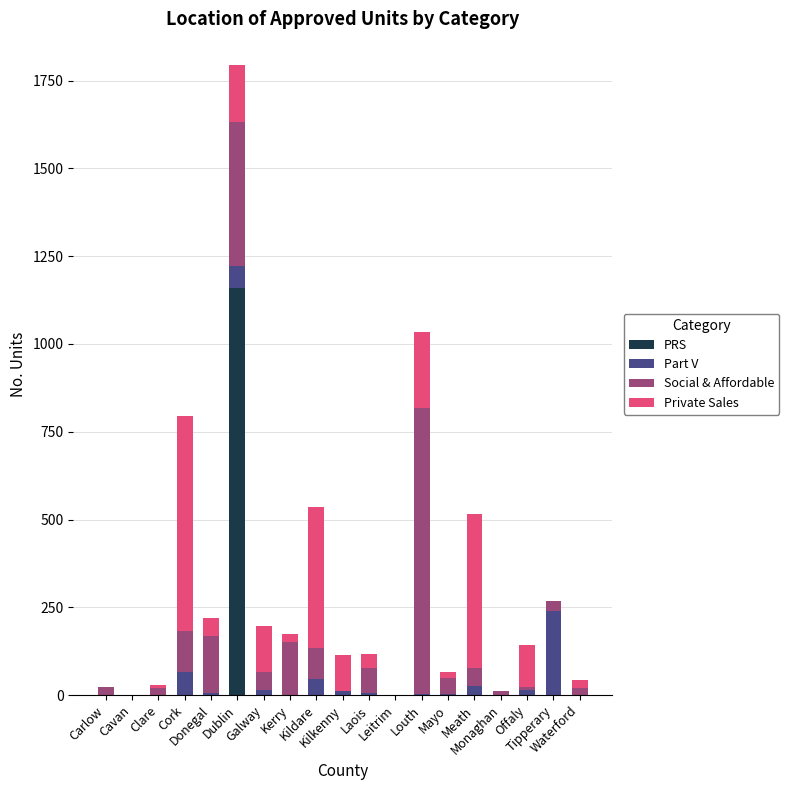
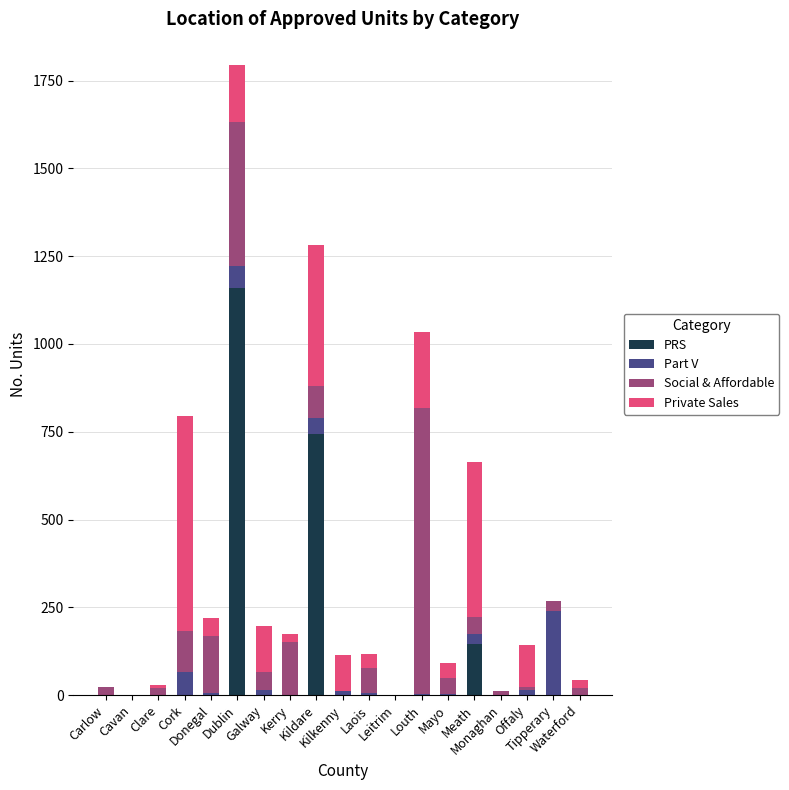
PRS, Kildare: 0 -> 750
Private Sales, Mayo: 20 -> 40
PRS, Meath: 0 -> 150
